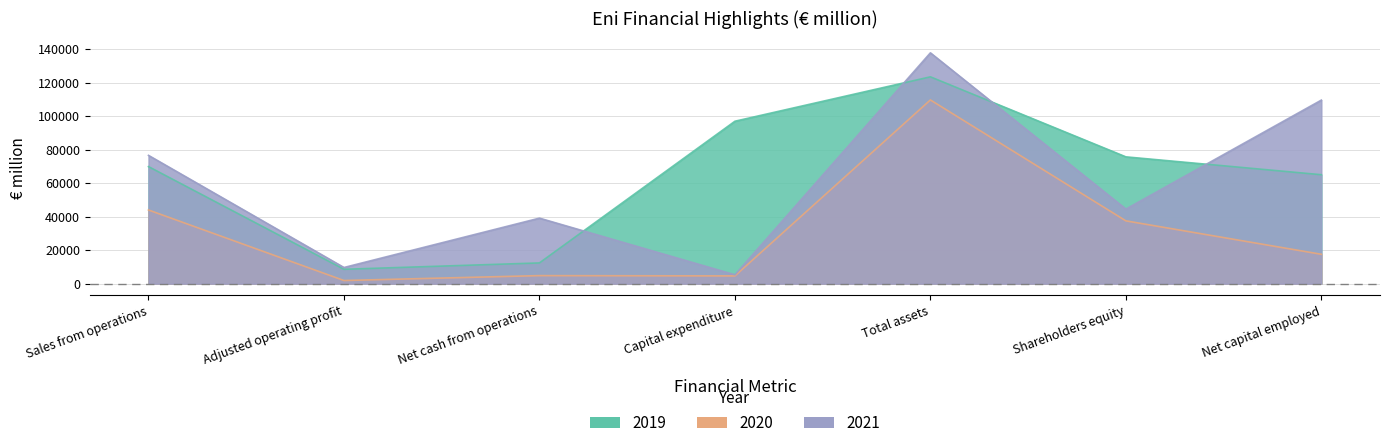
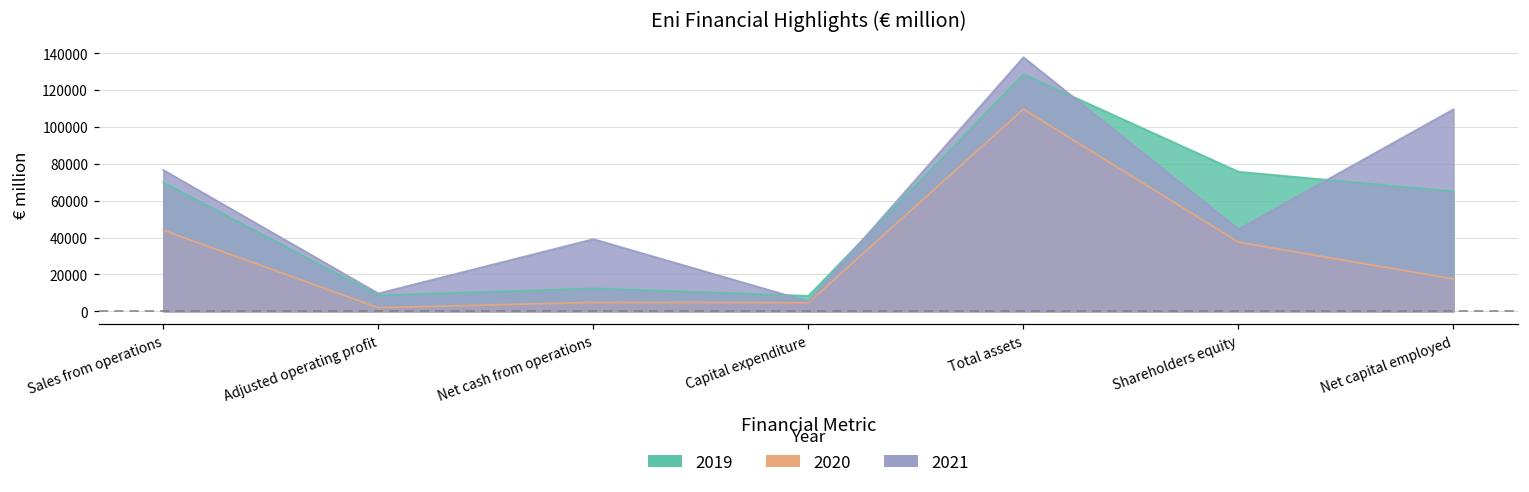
2019, Capital expenditure: 97000 -> 8000
2019, Total assets: 123000 -> 129000
